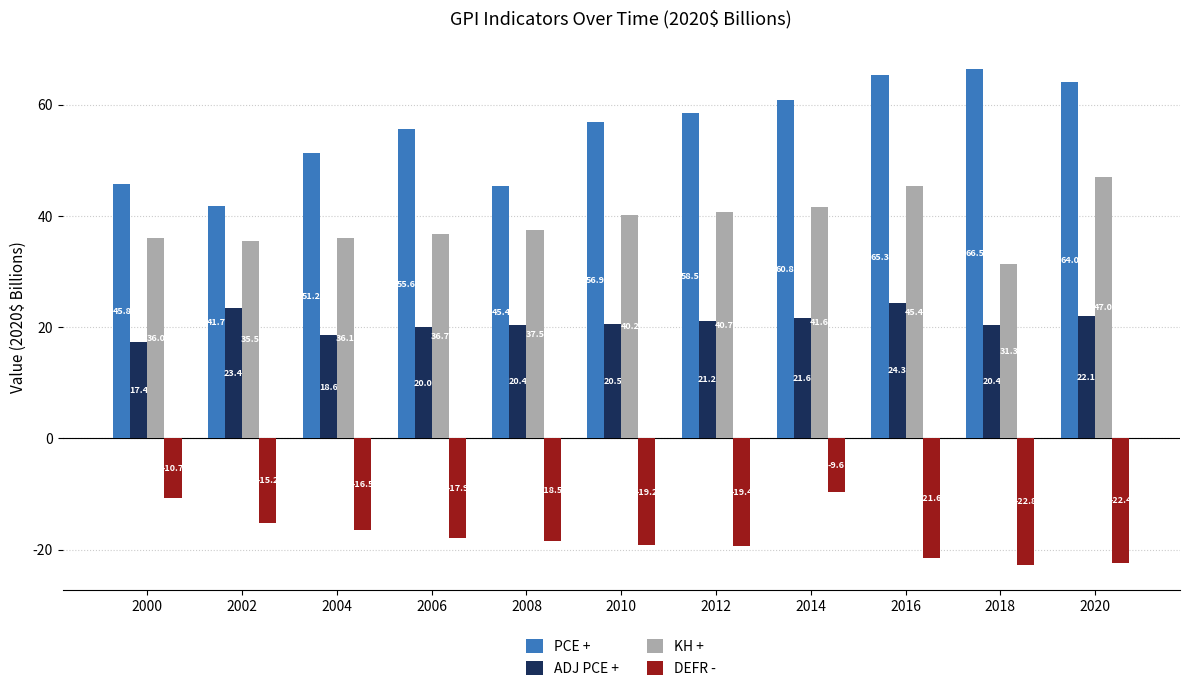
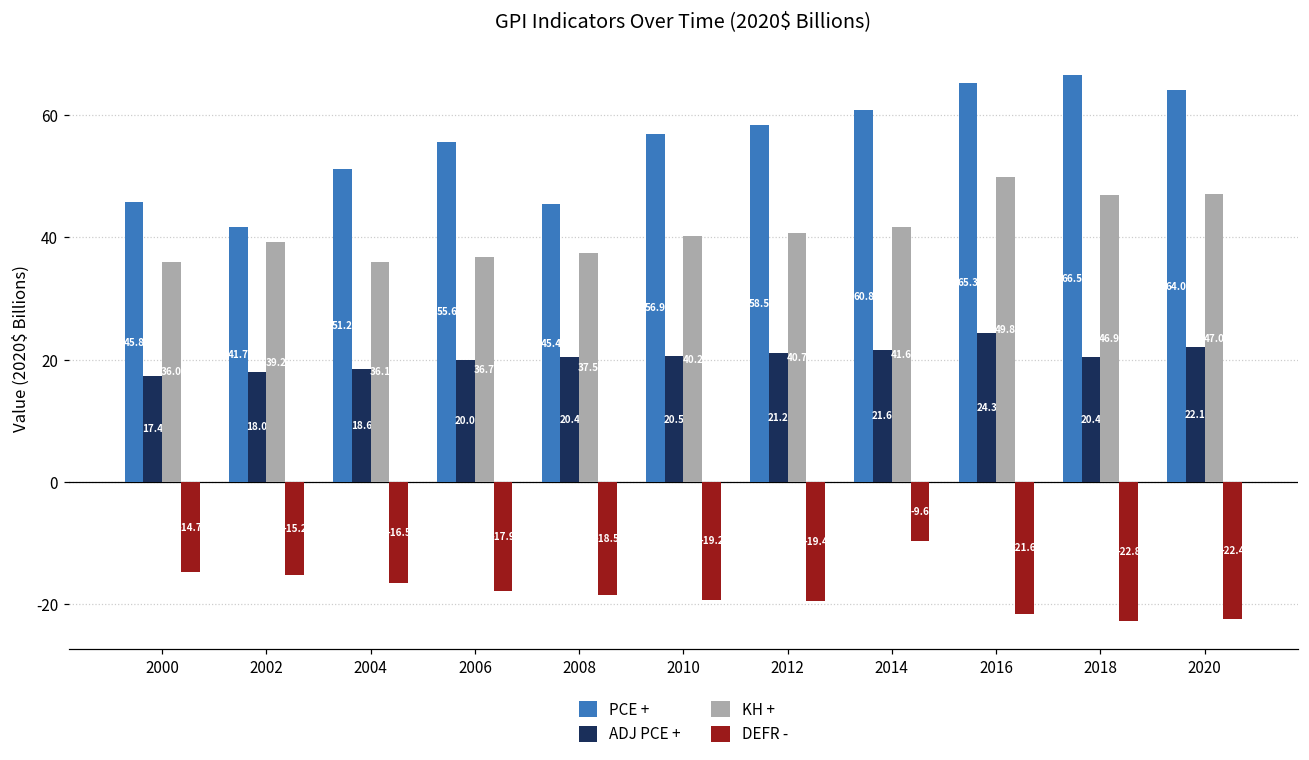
DEFR -, 2000: -10.7 -> -14.7
ADJ PCE +, 2002: 23.4 -> 18.0
KH +, 2002: 35.5 -> 39.2
KH +, 2016: 45.4 -> 49.8
KH +, 2018: 31.3 -> 46.9
